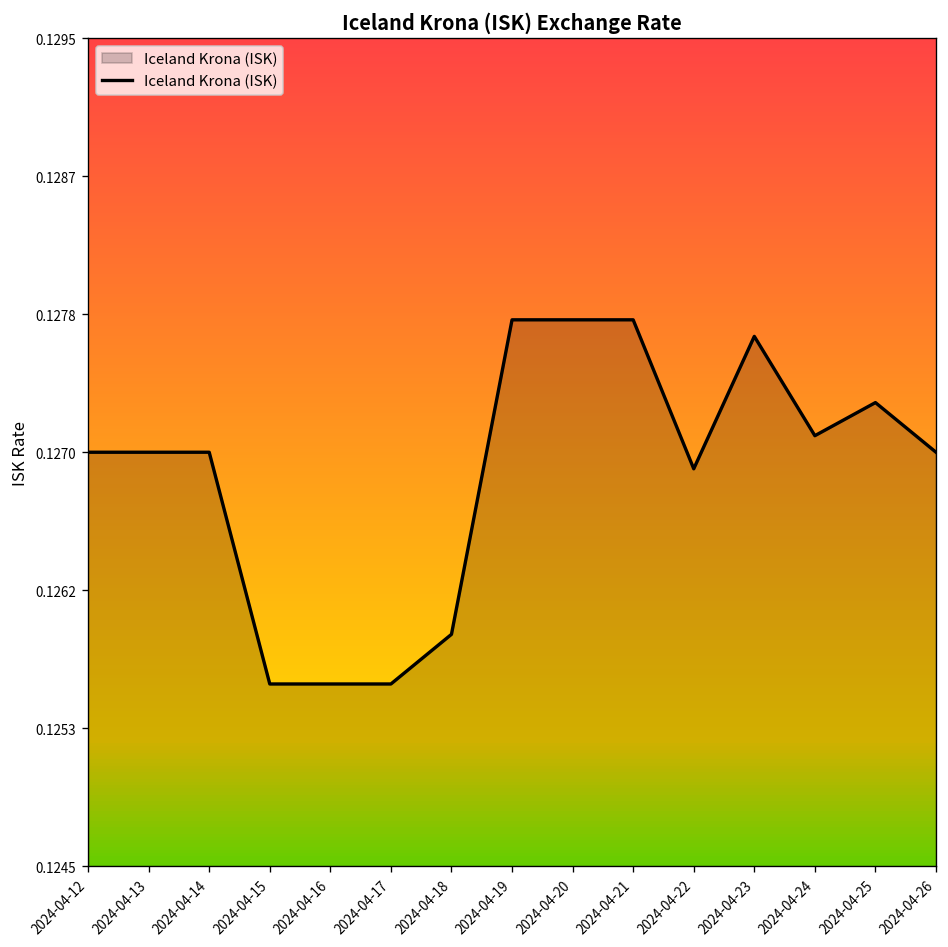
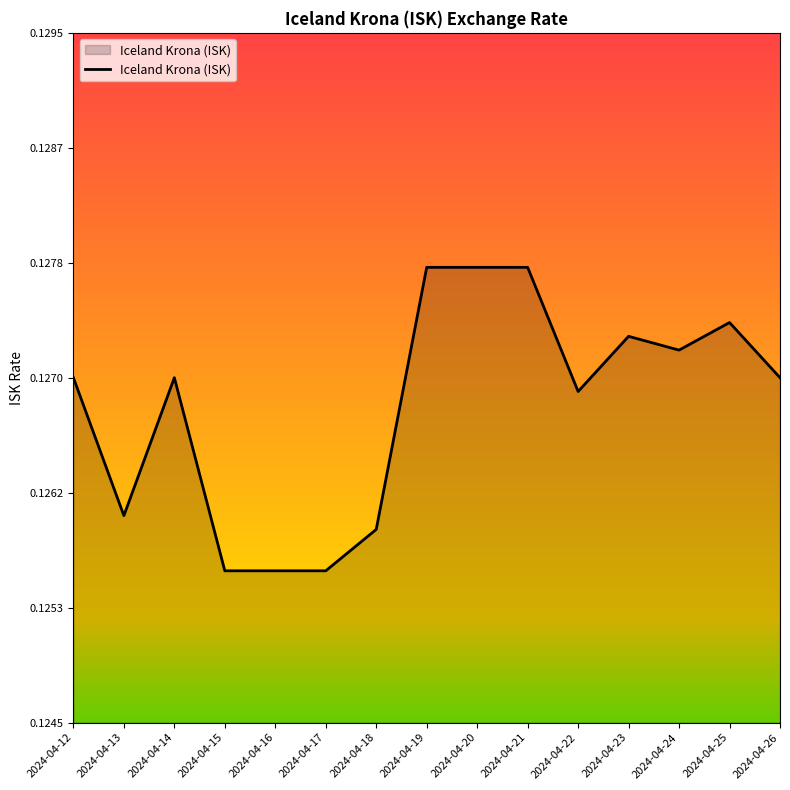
2024-04-13: 0.127 -> 0.126
2024-04-23: 0.1277 -> 0.1273
2024-04-24: 0.1271 -> 0.1272
2024-04-25: 0.1273 -> 0.1274
